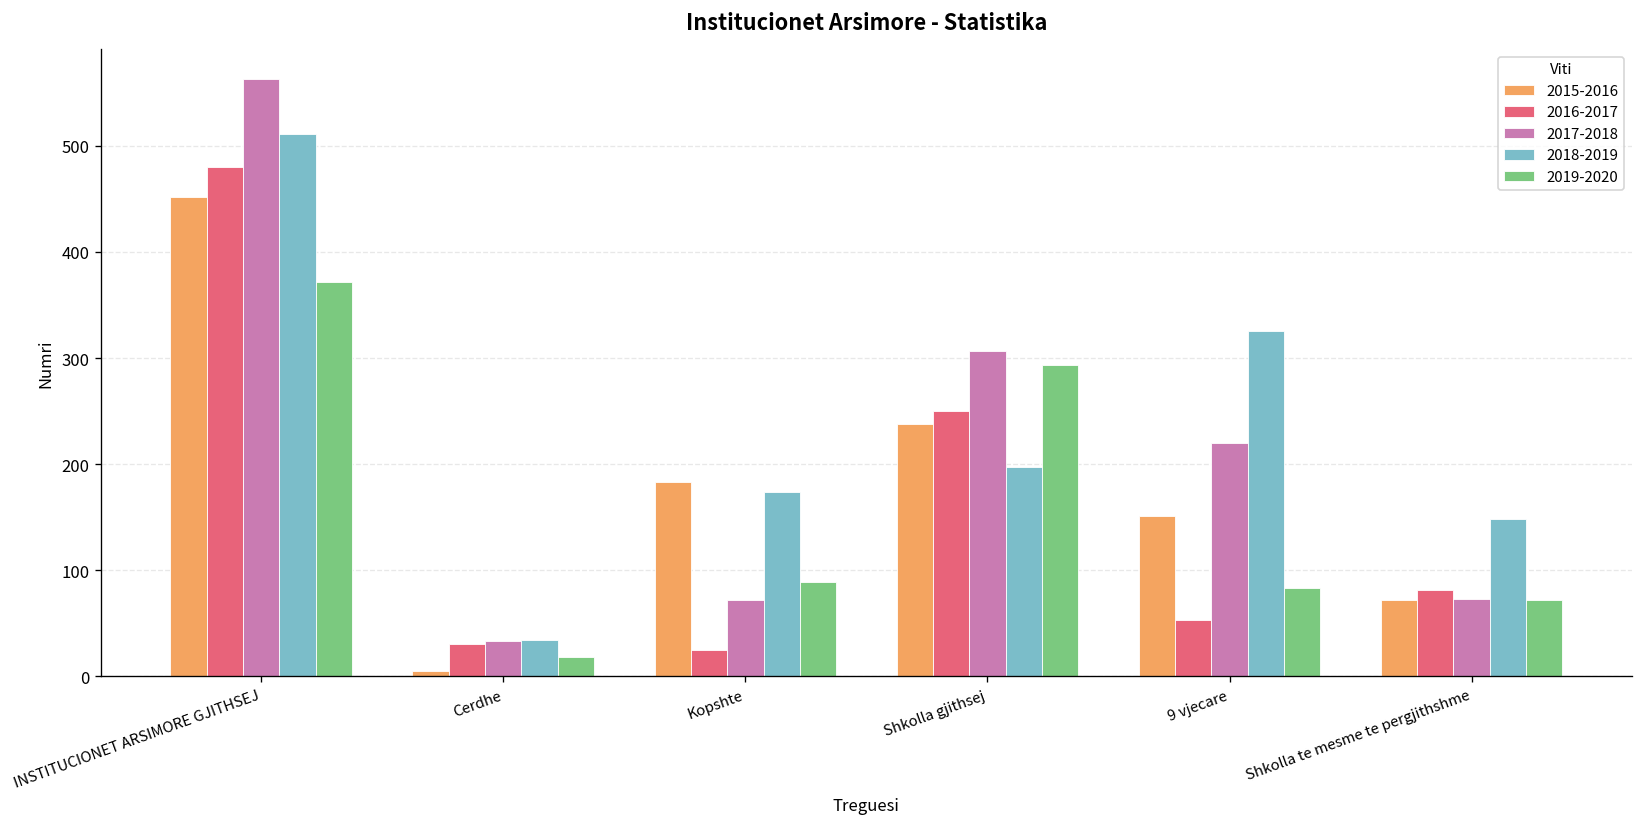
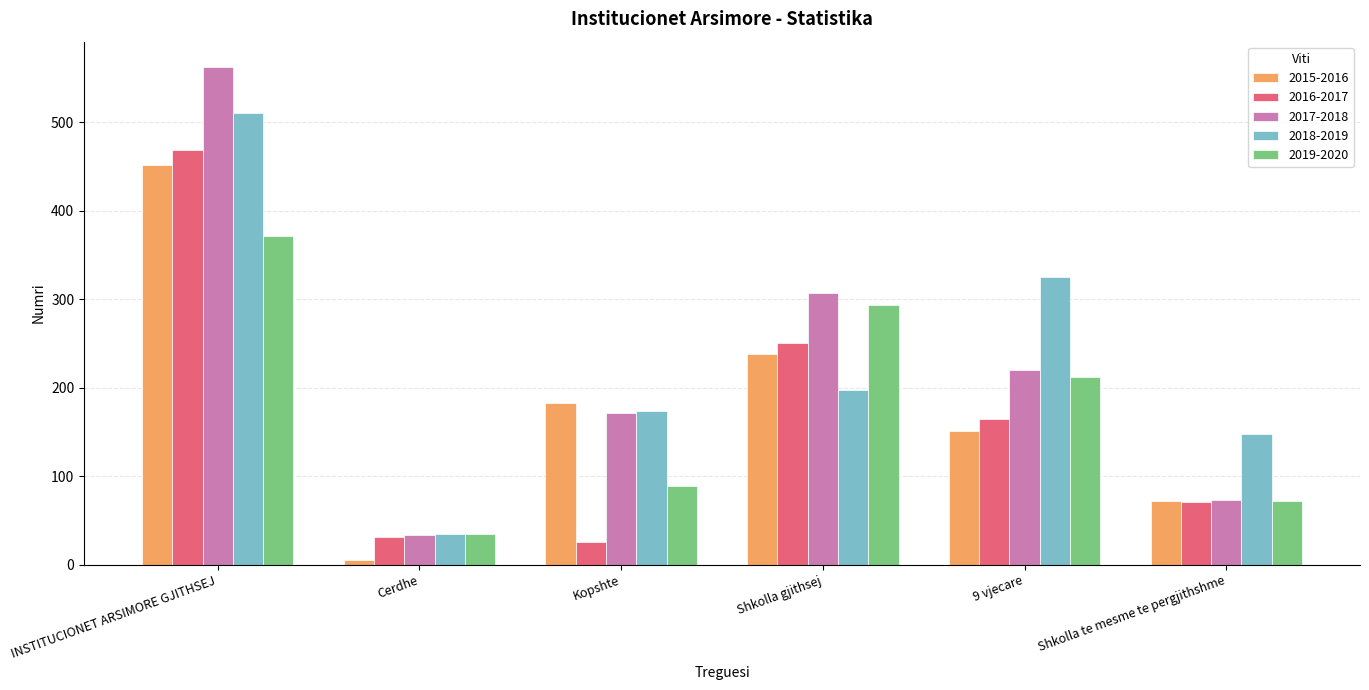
2016-2017, INSTITUCIONET ARSIMORE GJITHSEJ: 480 -> 470
2019-2020, Cerdhe: 20 -> 30
2017-2018, Kopshte: 70 -> 170
2016-2017, 9 vjecare: 50 -> 170
2019-2020, 9 vjecare: 80 -> 210
2016-2017, Shkolla te mesme te pergjithshme: 80 -> 70
